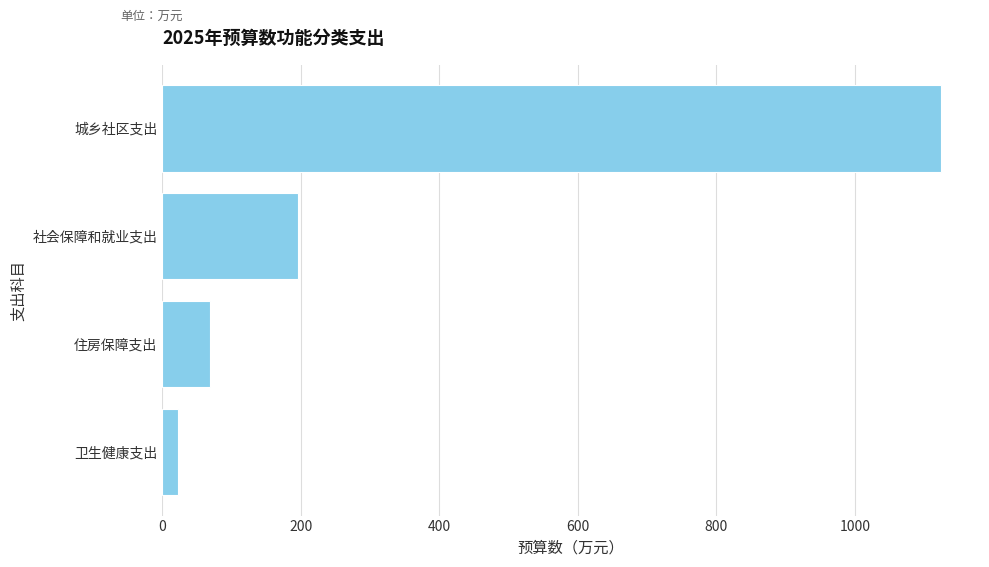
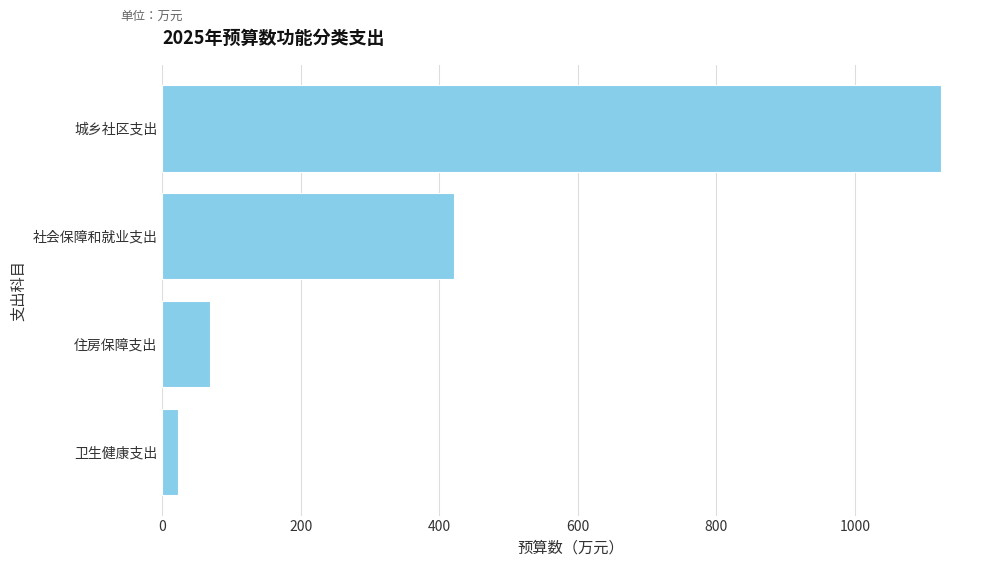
社会保障和就业支出: 200 -> 420
